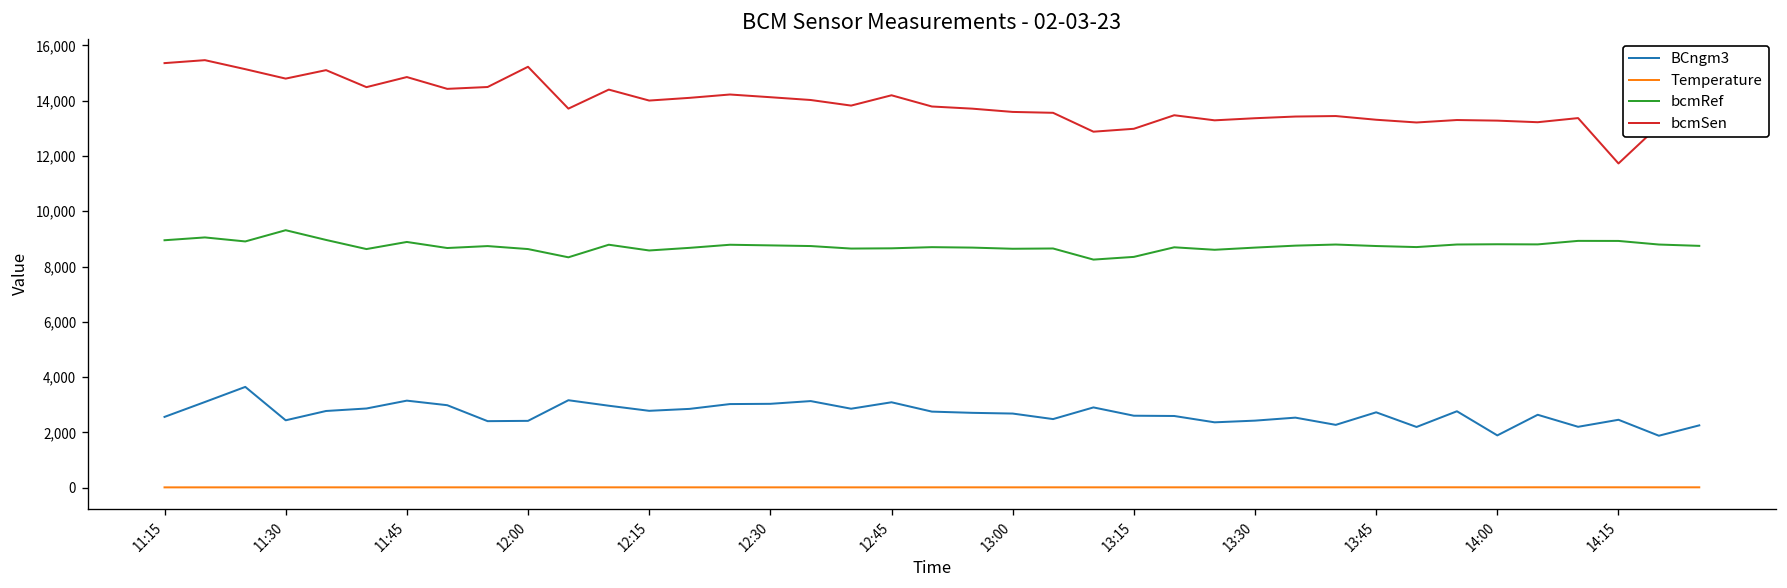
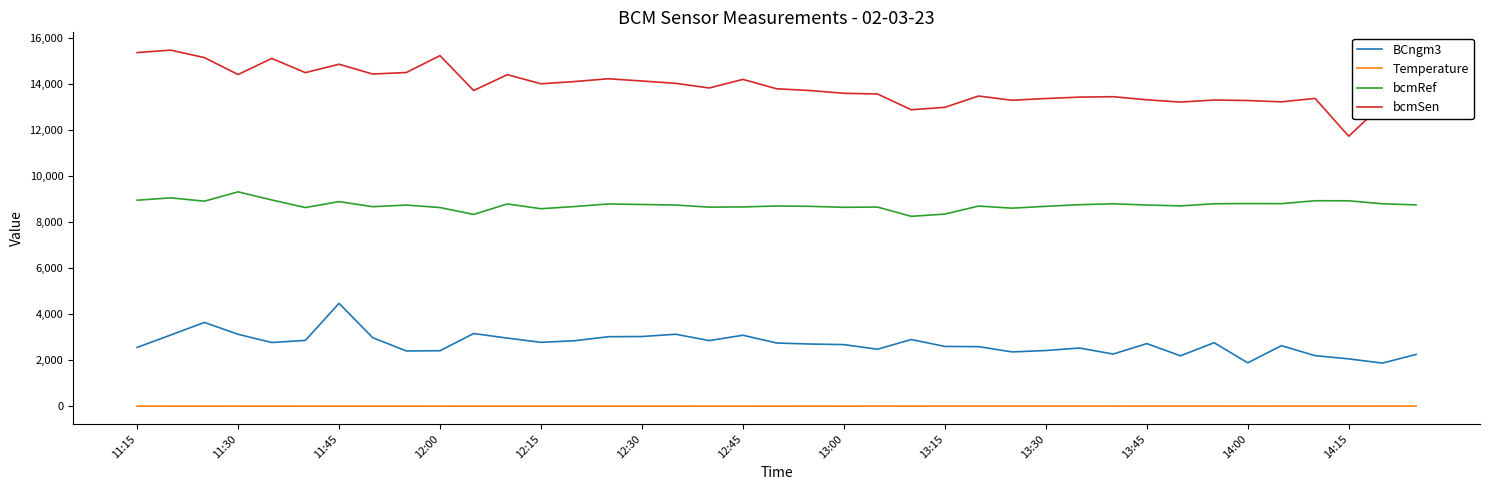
BCngm3, 11:30: 2,400 -> 3,100
bcmSen, 11:30: 14,800 -> 14,400
BCngm3, 11:45: 3,200 -> 4,500
BCngm3, 14:15: 2,500 -> 2,100
